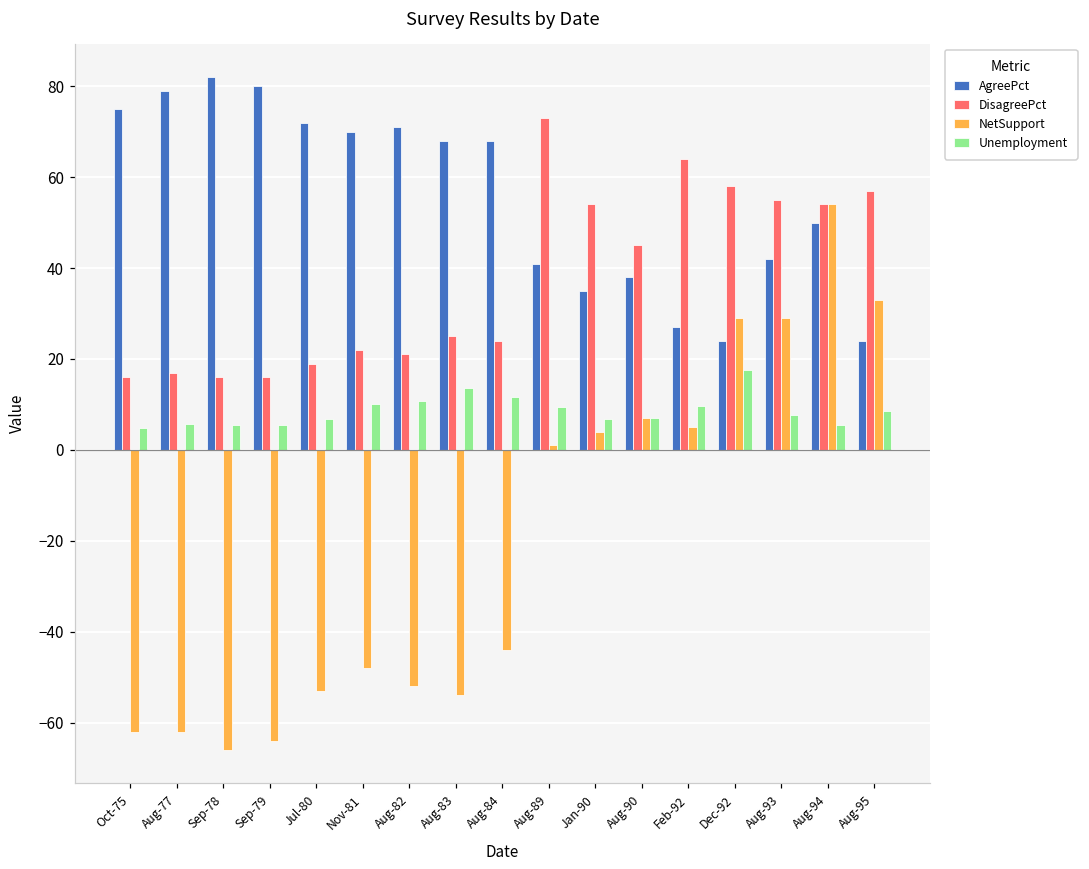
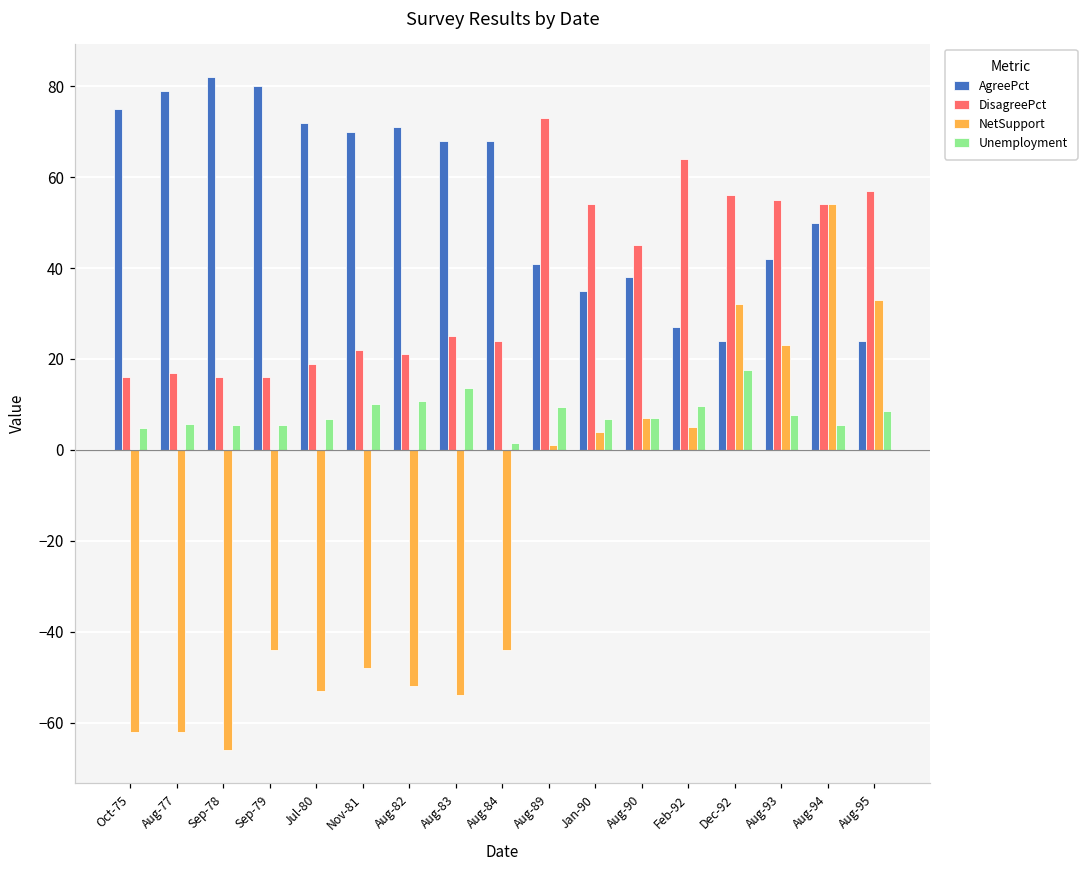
NetSupport, Sep-79: -64 -> -44
Unemployment, Aug-84: 12 -> 2
DisagreePct, Dec-92: 58 -> 56
NetSupport, Dec-92: 29 -> 32
NetSupport, Aug-93: 29 -> 23
